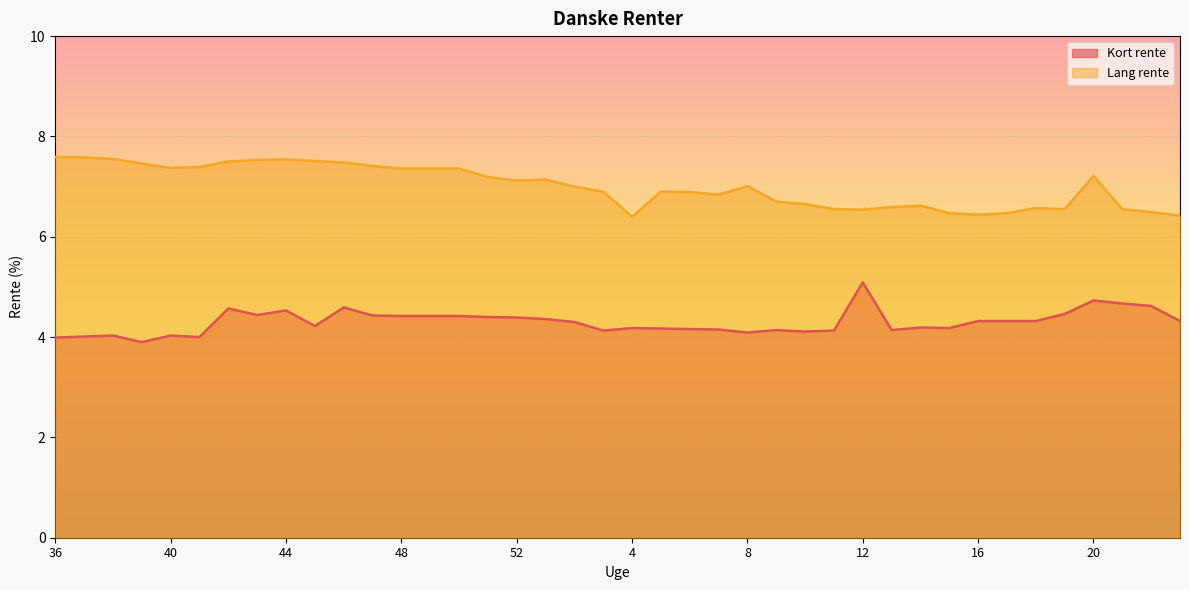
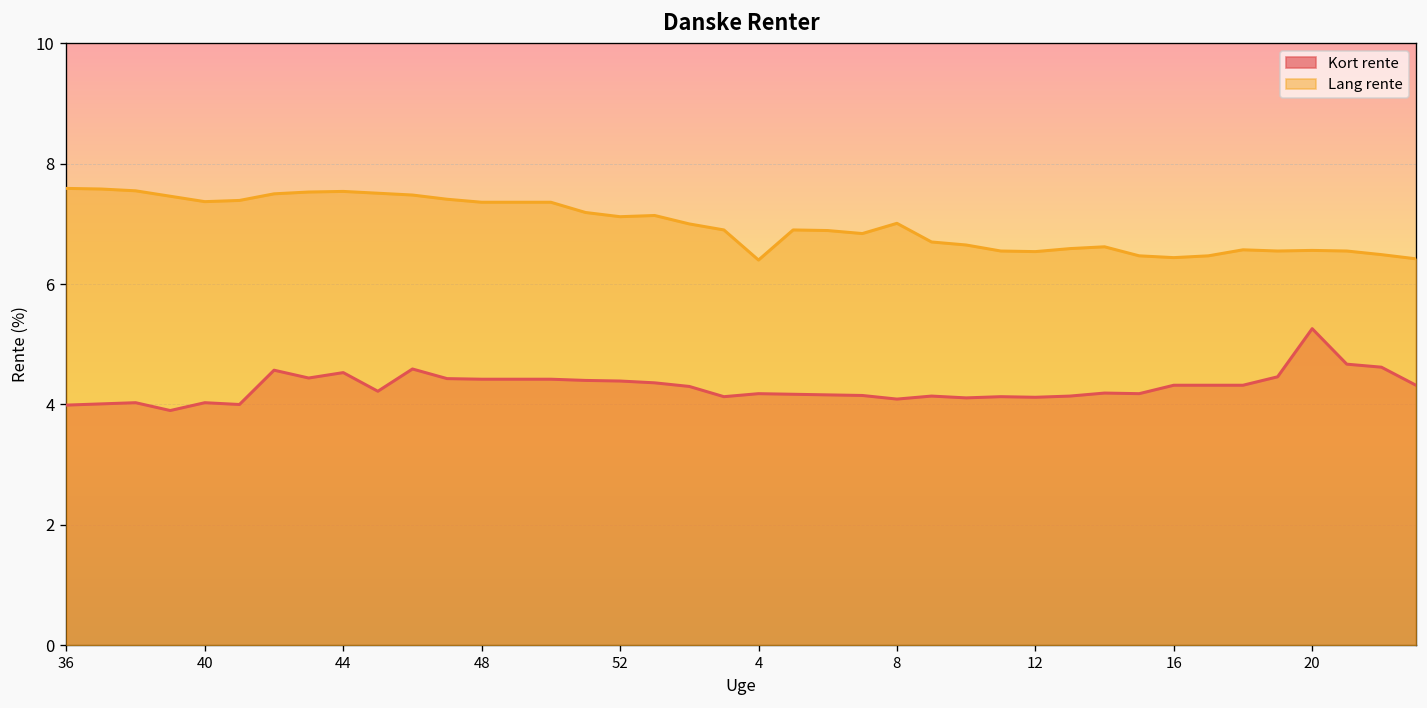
Kort rente, 12: 5.1 -> 4.1
Kort rente, 20: 4.7 -> 5.3
Lang rente, 20: 7.2 -> 6.6
